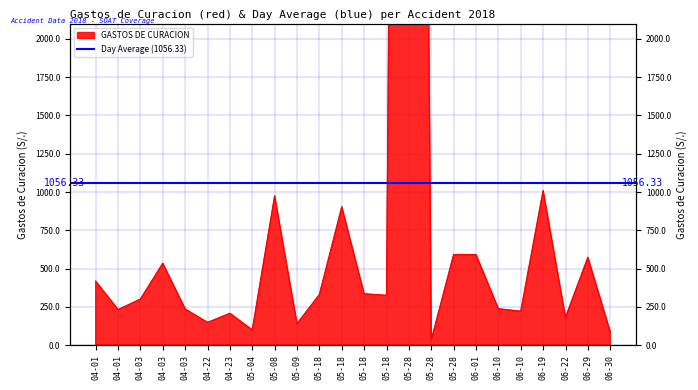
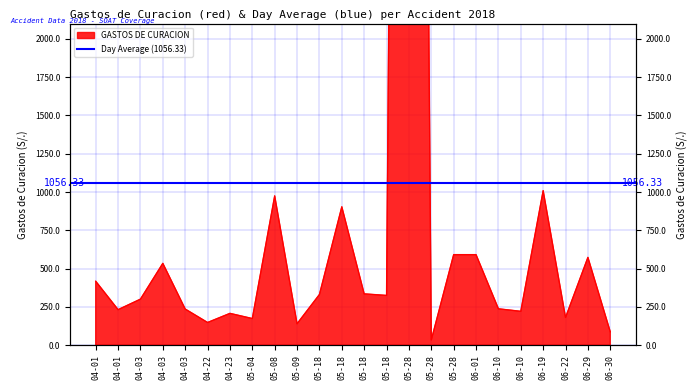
05-04: 100 -> 170
